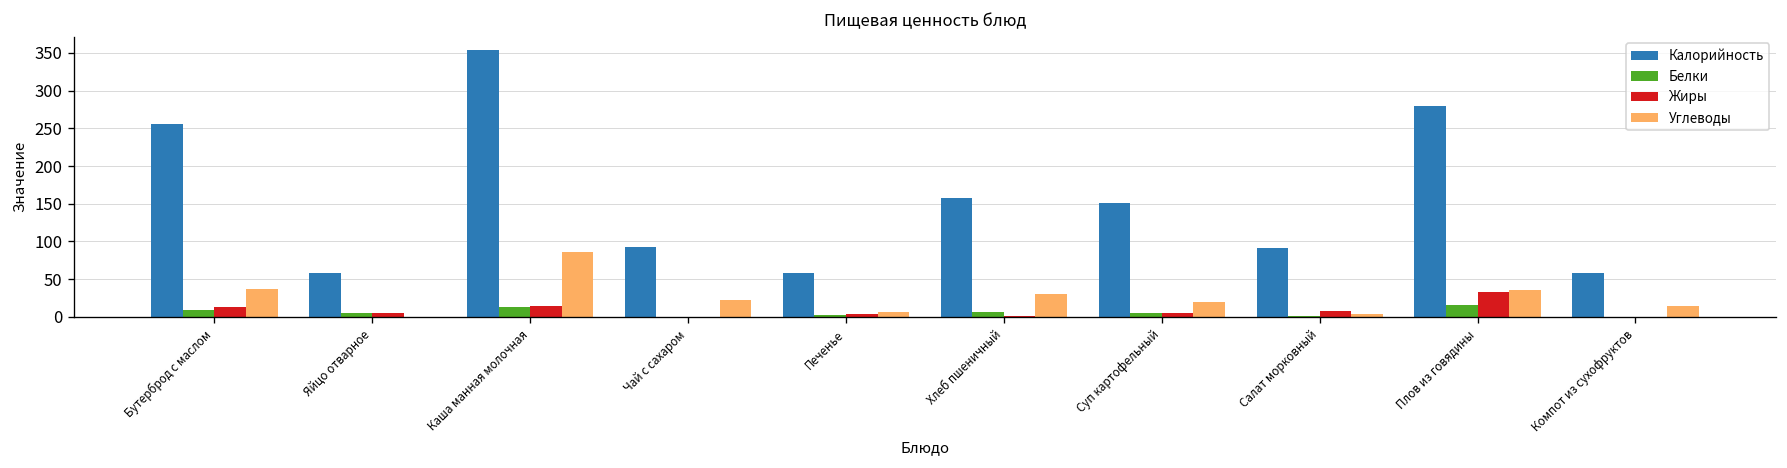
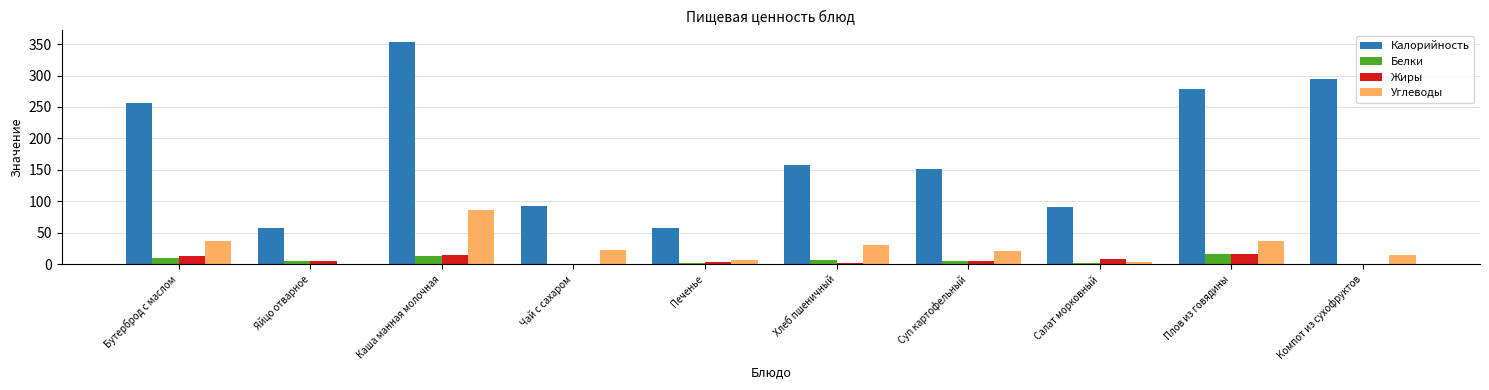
Жиры, Плов из говядины: 30 -> 20
Калорийность, Компот из сухофруктов: 60 -> 300
